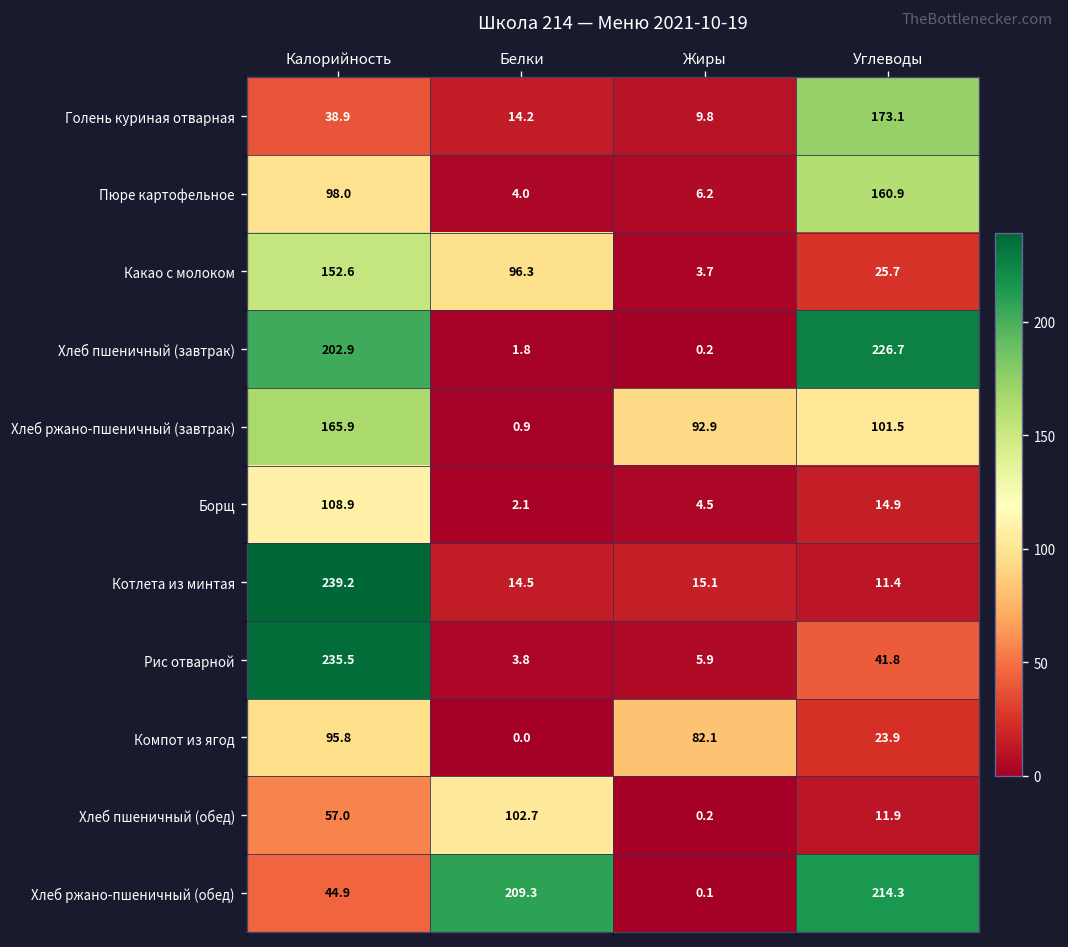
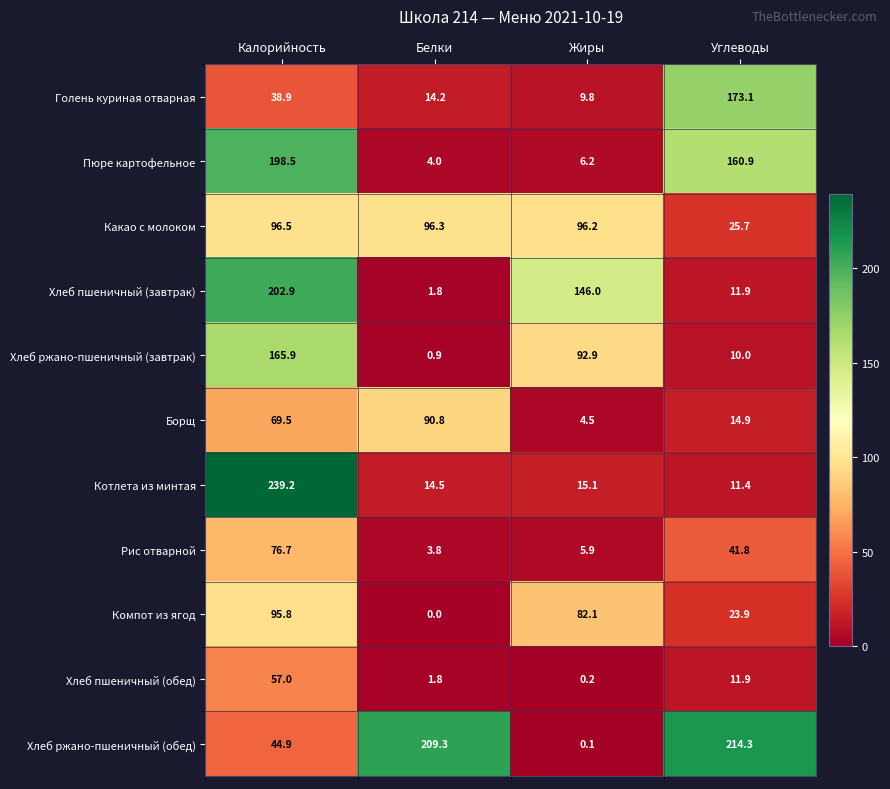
Пюре картофельное, Калорийность: 98.0 -> 198.5
Какао с молоком, Калорийность: 152.6 -> 96.5
Какао с молоком, Жиры: 3.7 -> 96.2
Хлеб пшеничный (завтрак), Жиры: 0.2 -> 146.0
Хлеб пшеничный (завтрак), Углеводы: 226.7 -> 11.9
Хлеб ржано-пшеничный (завтрак), Углеводы: 101.5 -> 10.0
Борщ, Калорийность: 108.9 -> 69.5
Борщ, Белки: 2.1 -> 90.8
Рис отварной, Калорийность: 235.5 -> 76.7
Хлеб пшеничный (обед), Белки: 102.7 -> 1.8
